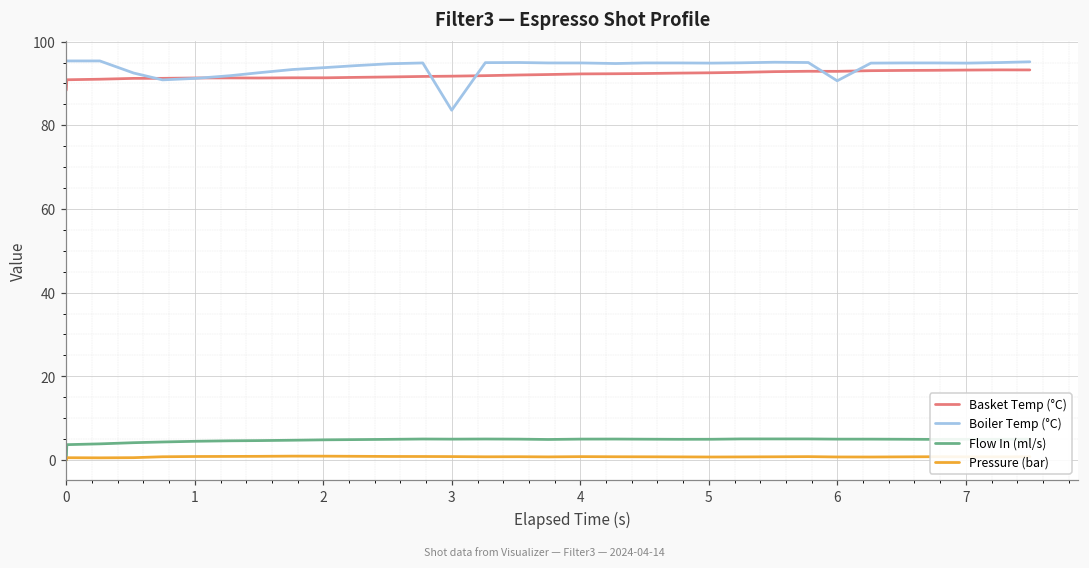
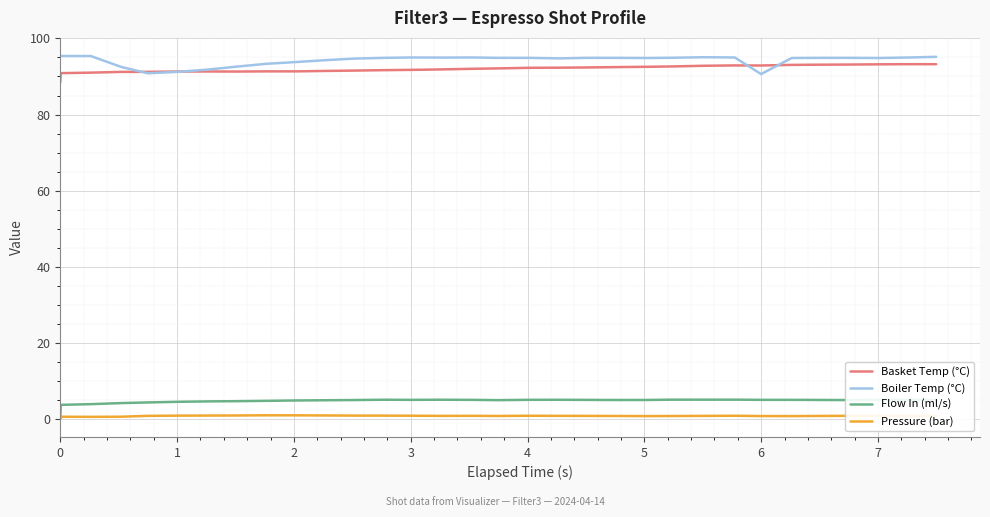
Boiler Temp (°C), 3: 84 -> 95
